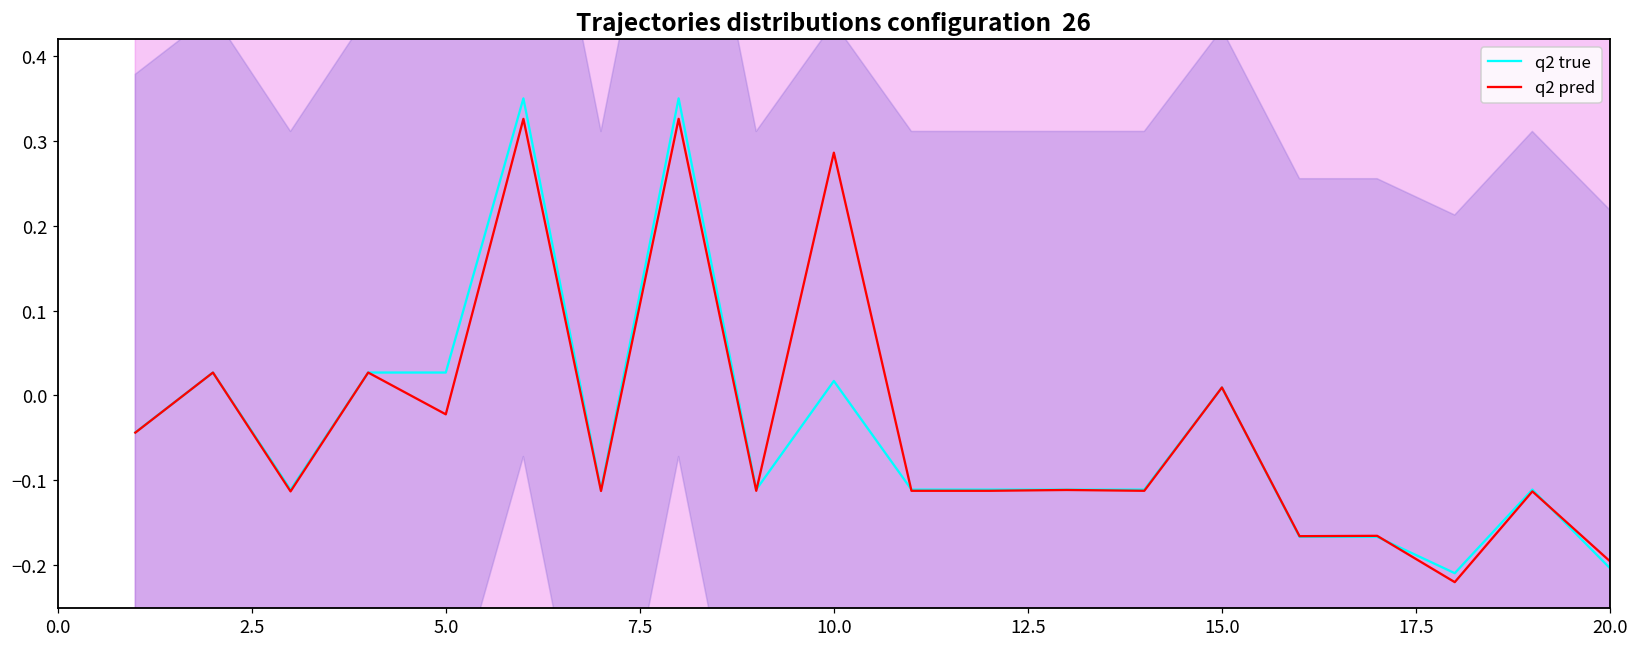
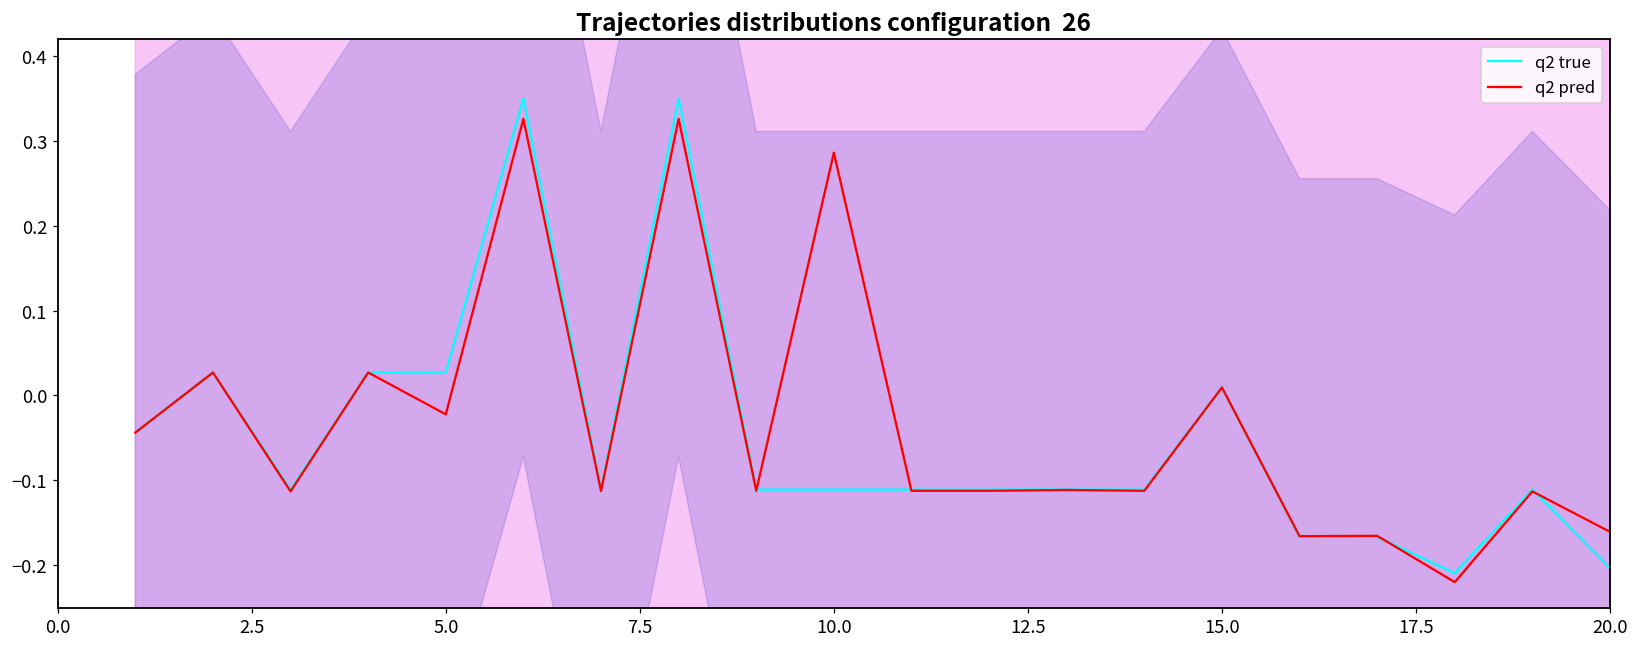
q2 true, 10.0: 0.02 -> -0.11
q2 pred, 20.0: -0.20 -> -0.16
